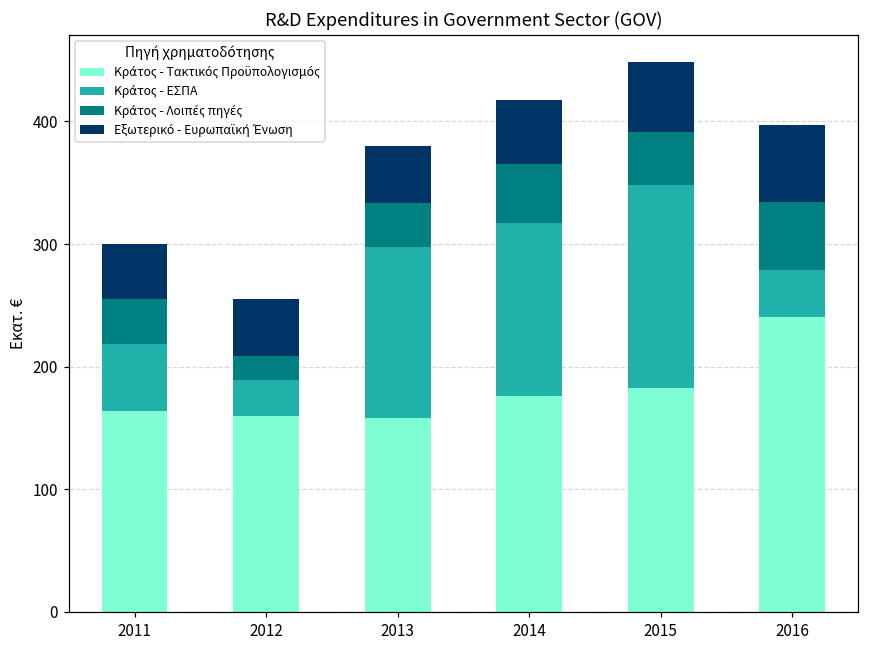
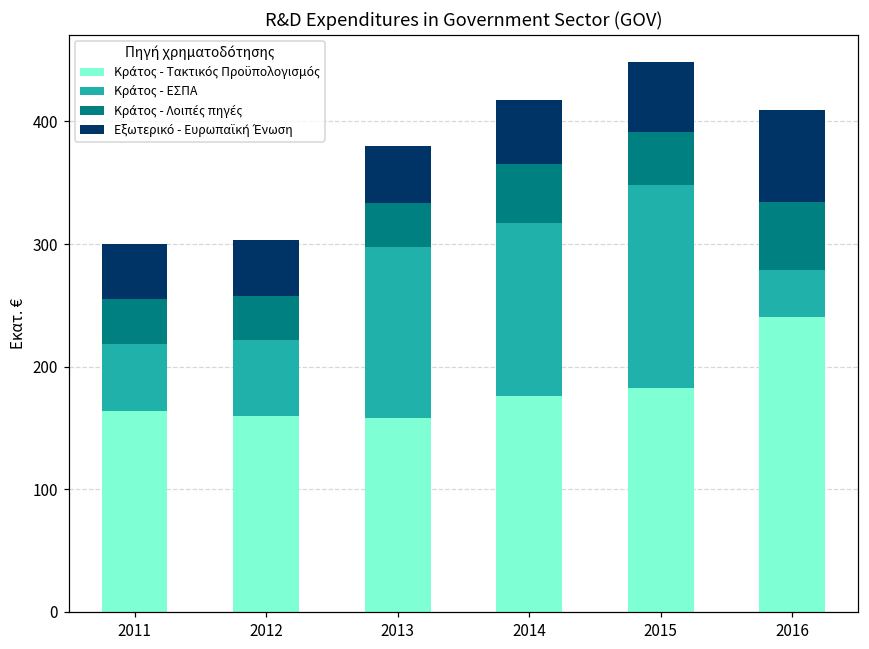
Κράτος - ΕΣΠΑ, 2012: 29 -> 62
Κράτος - Λοιπές πηγές, 2012: 20 -> 36
Εξωτερικό - Ευρωπαϊκή Ένωση, 2016: 63 -> 75
